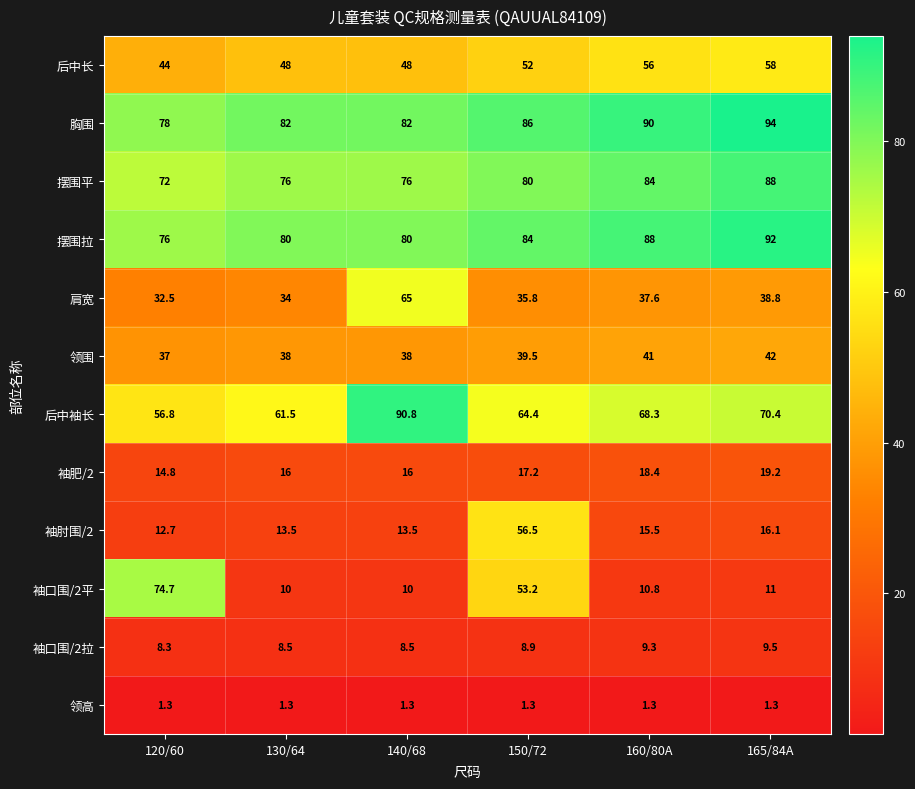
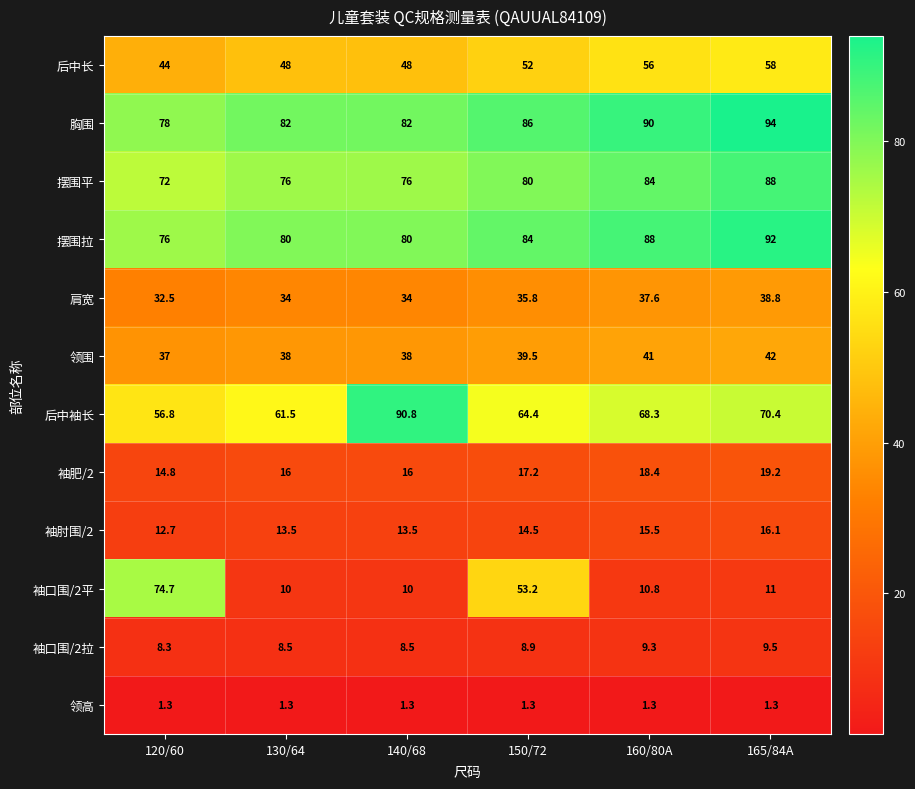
肩宽, 140/68: 65 -> 34
袖肘围/2, 150/72: 56.5 -> 14.5
